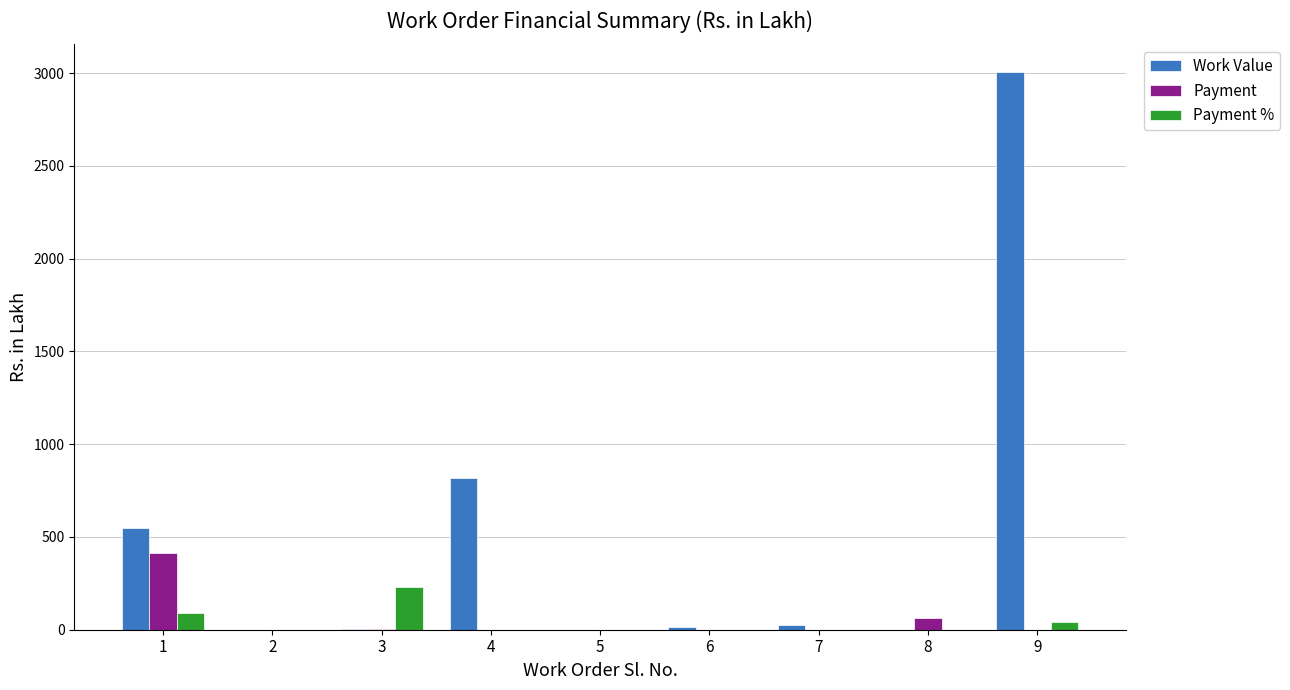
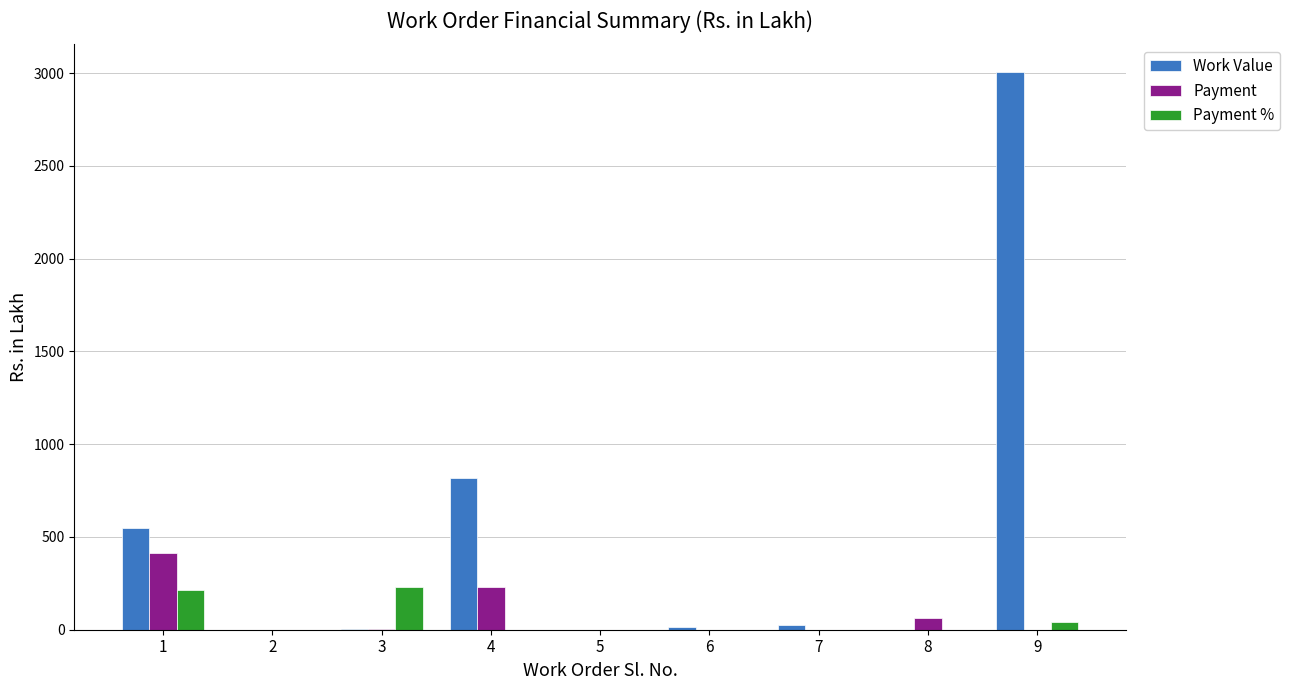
Payment %, 1: 90 -> 220
Payment, 4: 0 -> 230
